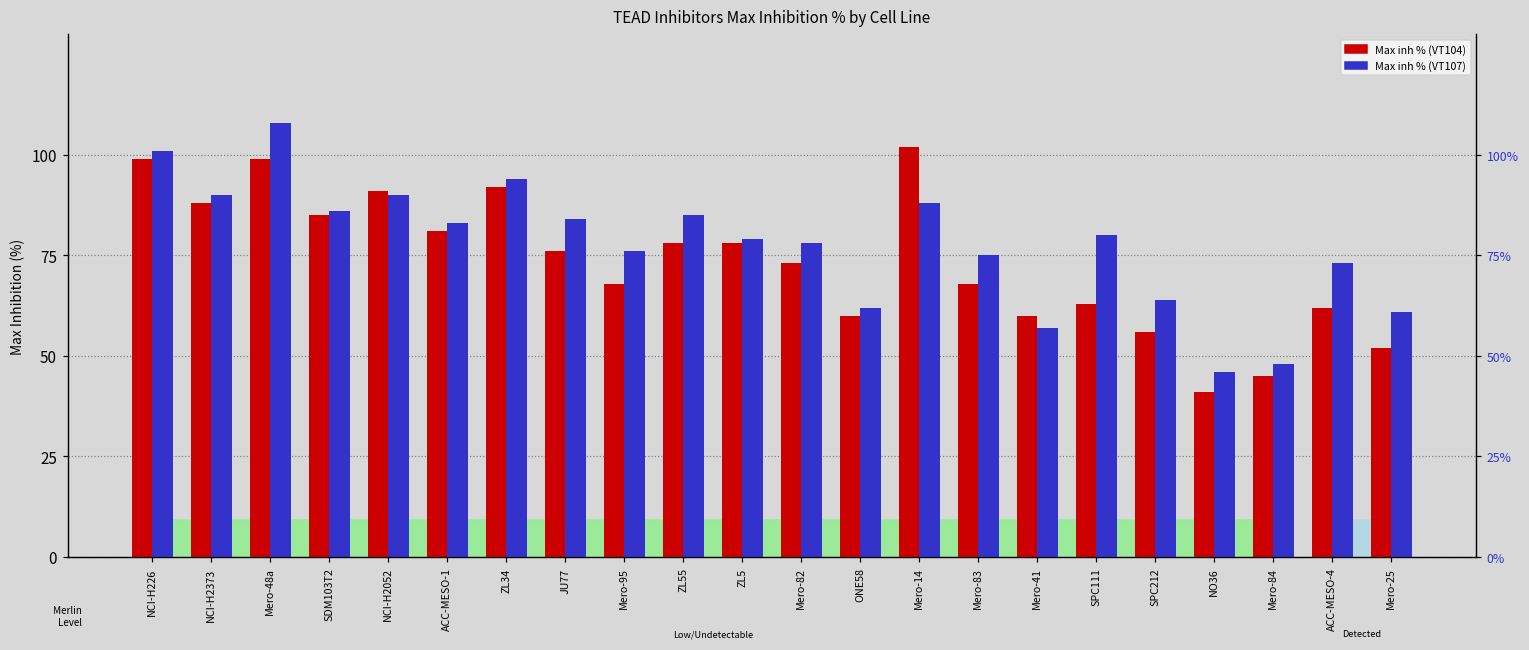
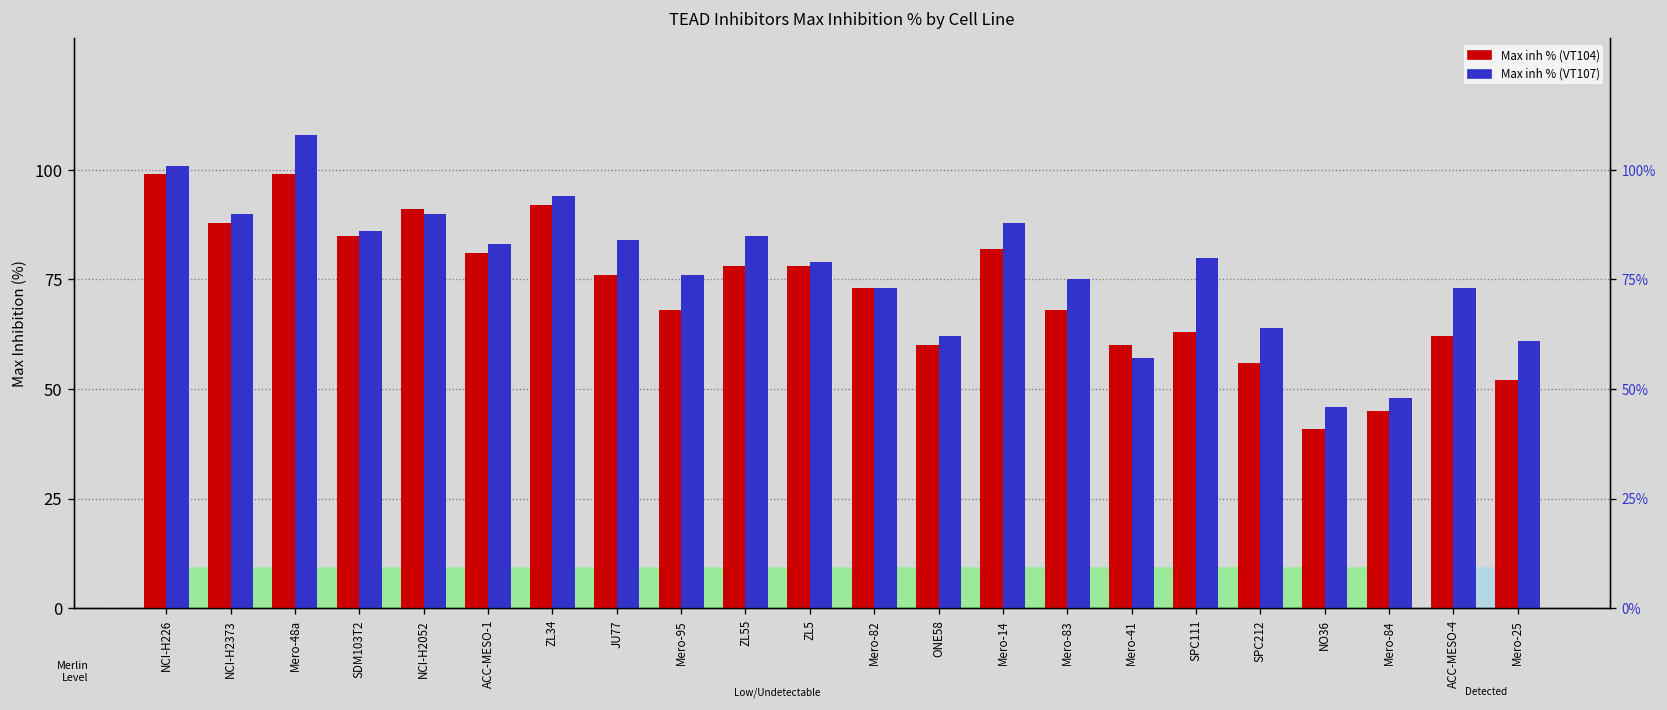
Max inh % (VT107), Mero-82: 78 -> 73
Max inh % (VT104), Mero-14: 102 -> 82
